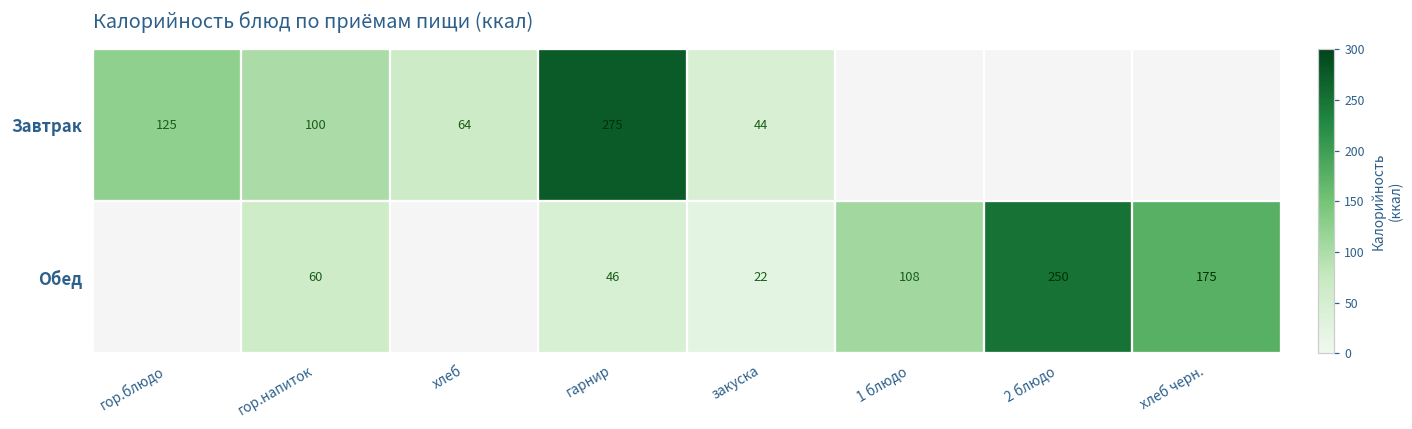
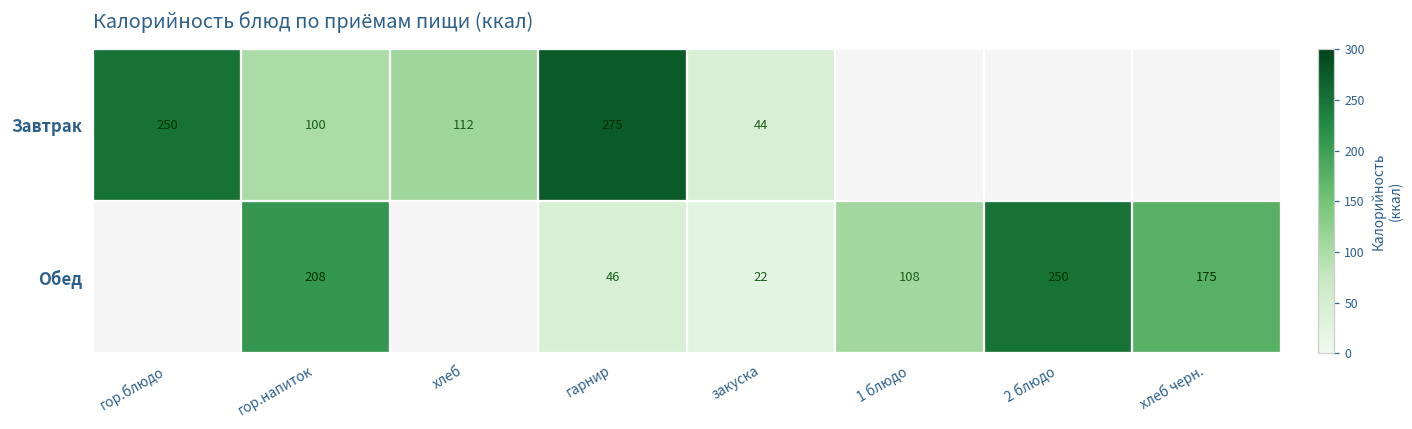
Завтрак, гор.блюдо: 125 -> 250
Завтрак, хлеб: 64 -> 112
Обед, гор.напиток: 60 -> 208
